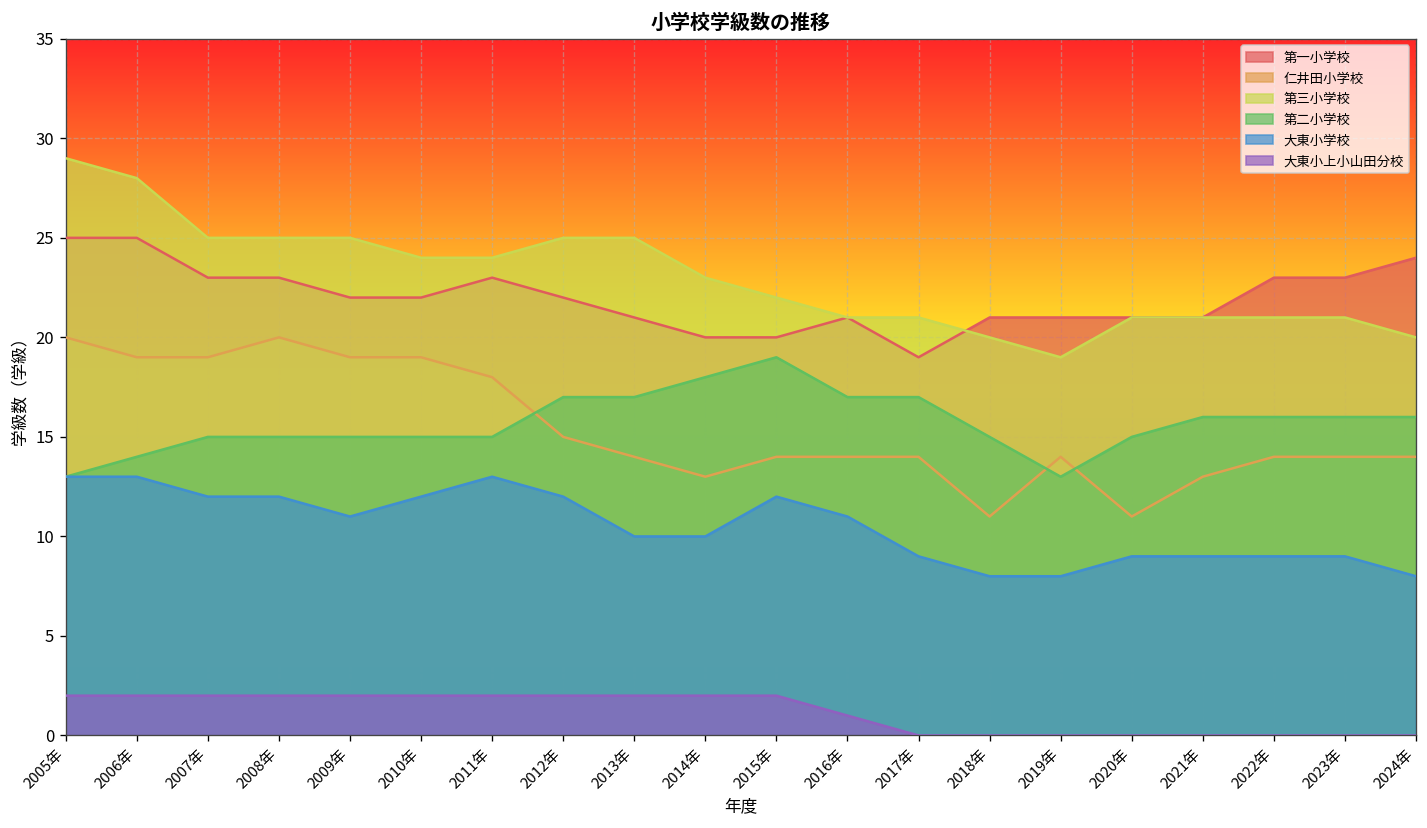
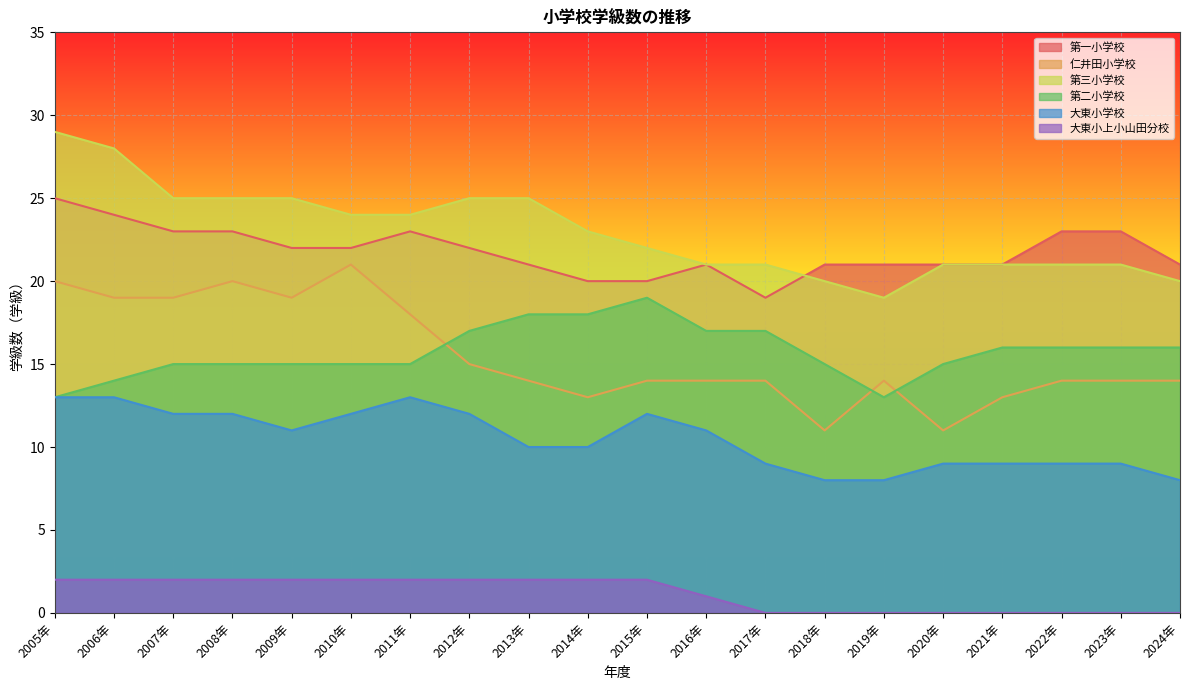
第一小学校, 2006年: 25 -> 24
仁井田小学校, 2010年: 19 -> 21
第二小学校, 2013年: 17 -> 18
第一小学校, 2024年: 24 -> 21
